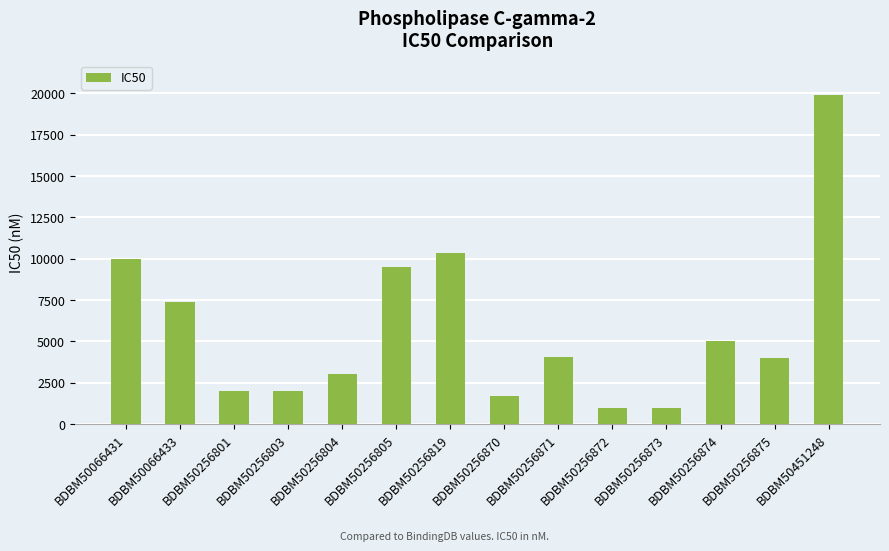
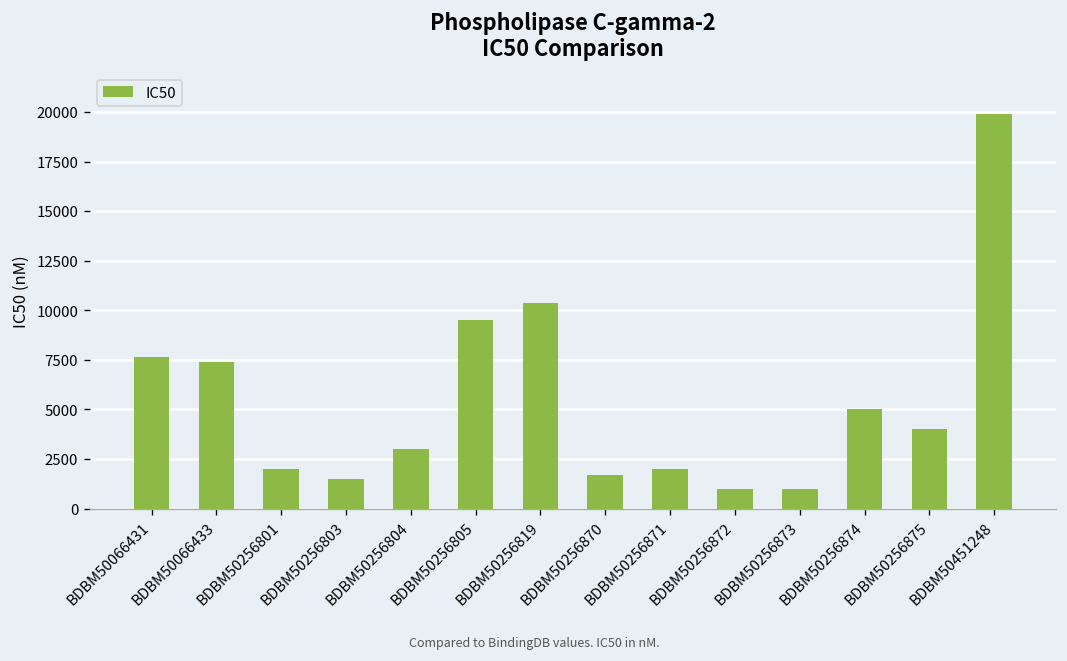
BDBM50066431: 10000 -> 7600
BDBM50256803: 2000 -> 1500
BDBM50256871: 4100 -> 2000
